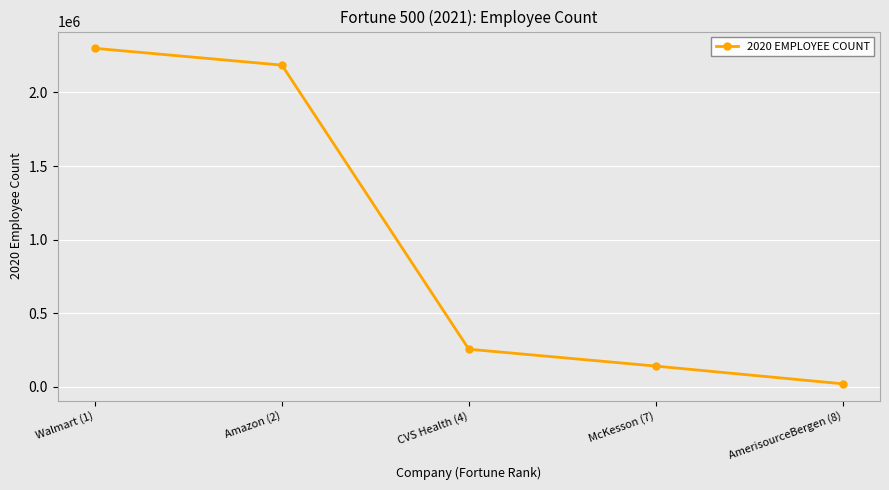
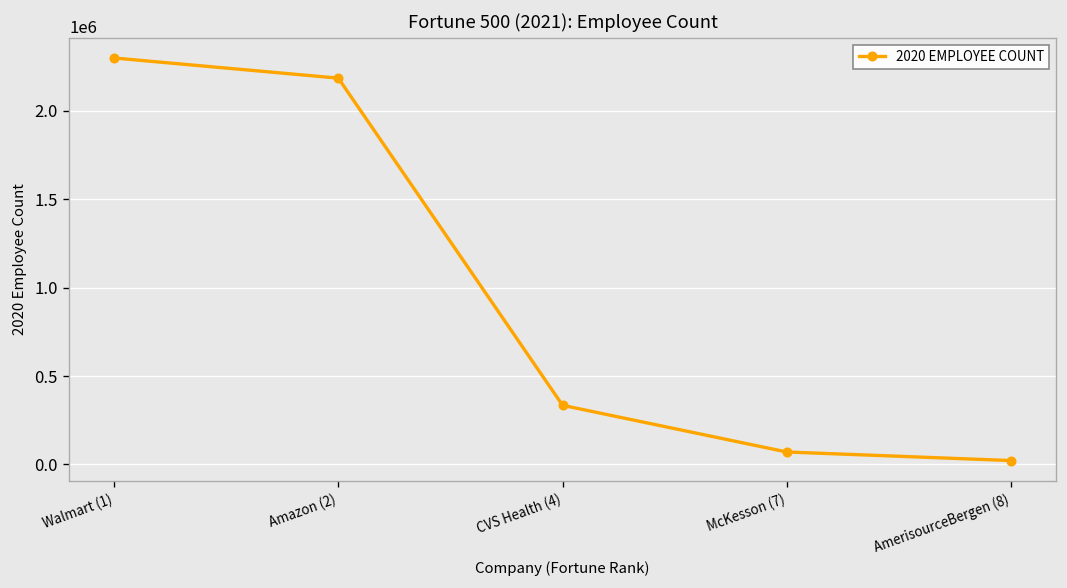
CVS Health (4): 260000 -> 330000
McKesson (7): 140000 -> 70000
